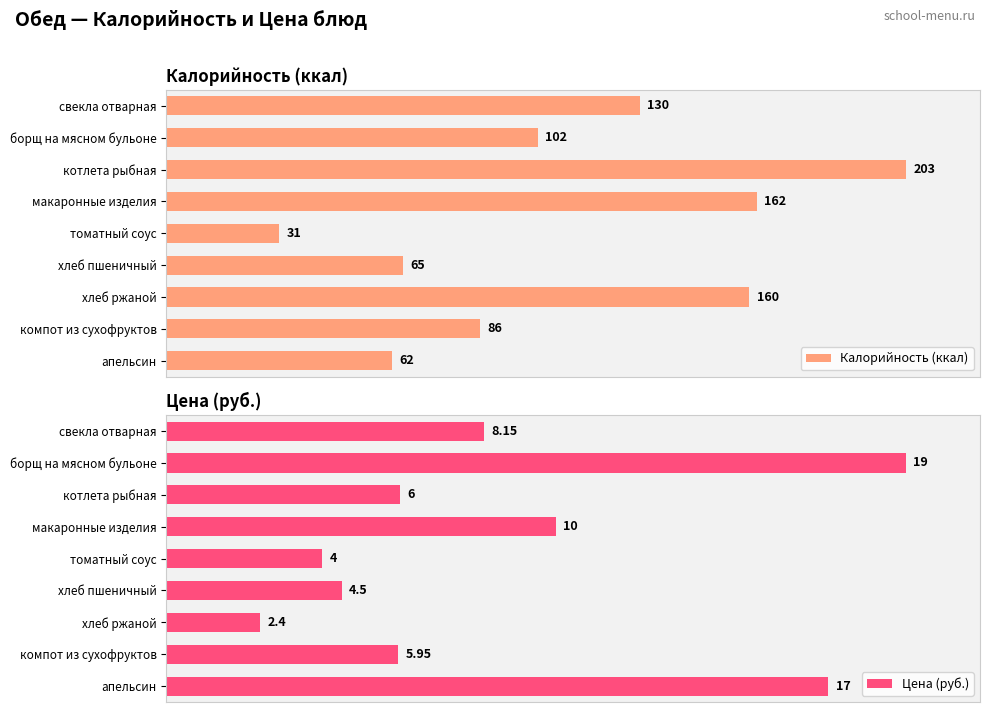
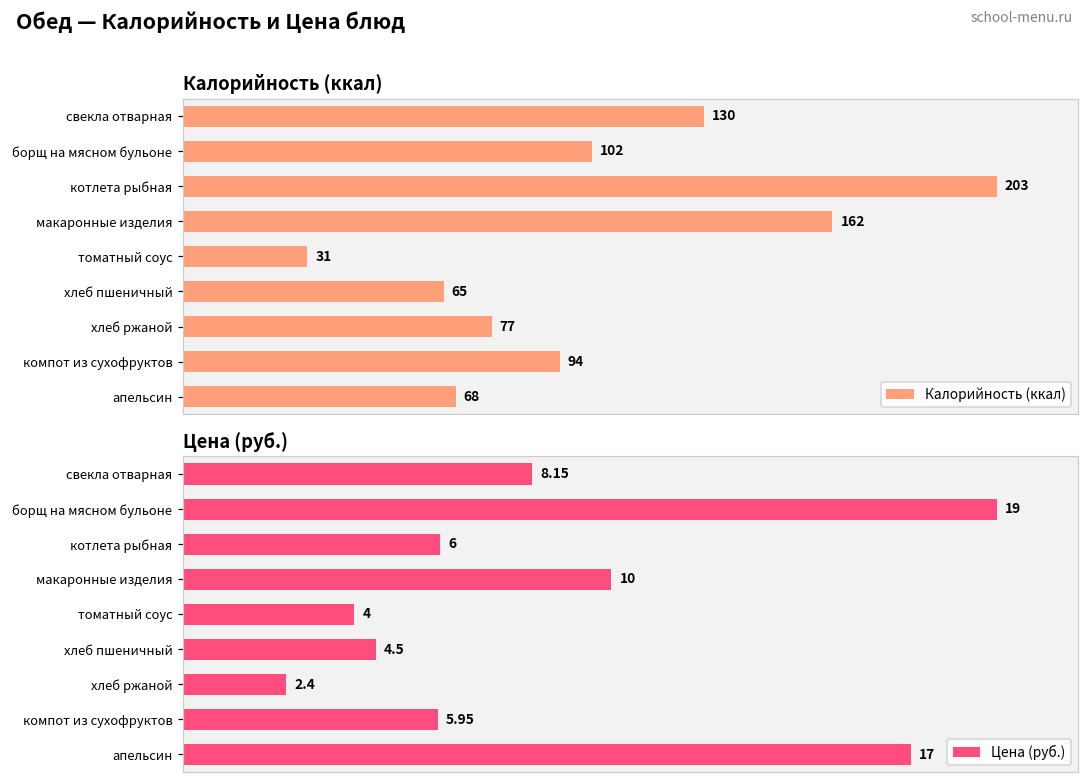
Калорийность (ккал), хлеб ржаной: 160 -> 77
Калорийность (ккал), компот из сухофруктов: 86 -> 94
Калорийность (ккал), апельсин: 62 -> 68
